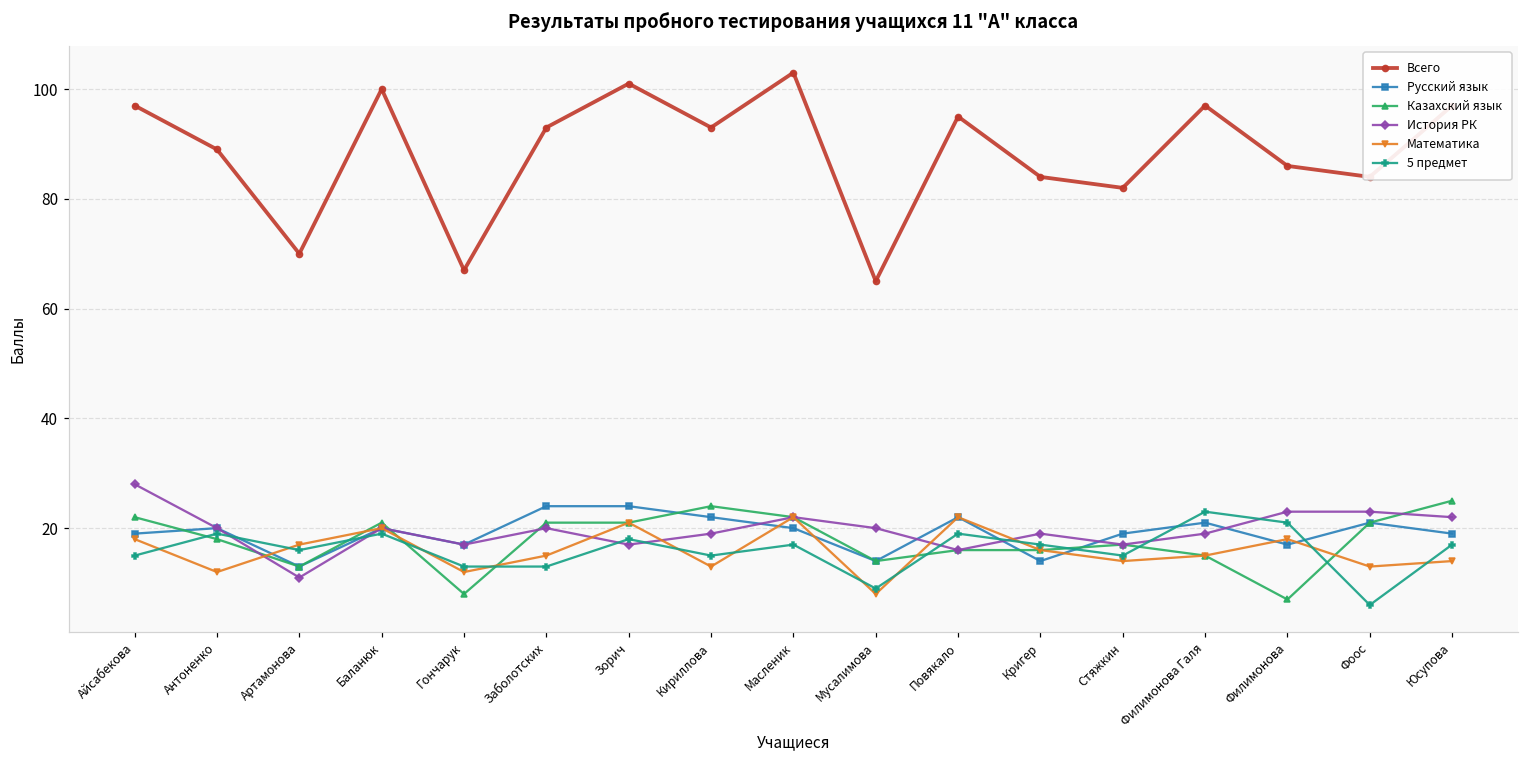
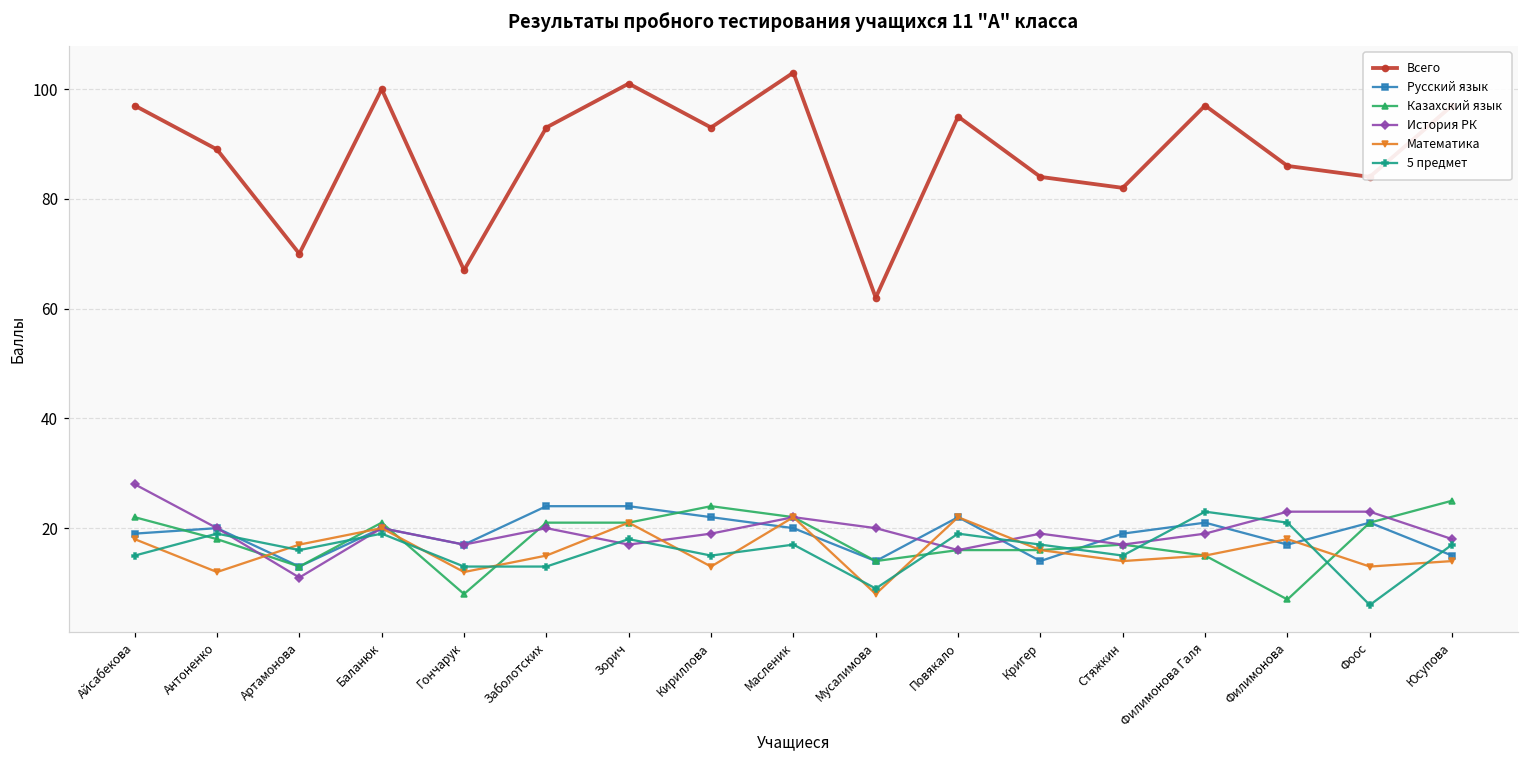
Всего, Мусалимова: 65 -> 62
Русский язык, Юсупова: 19 -> 15
История РК, Юсупова: 22 -> 18
